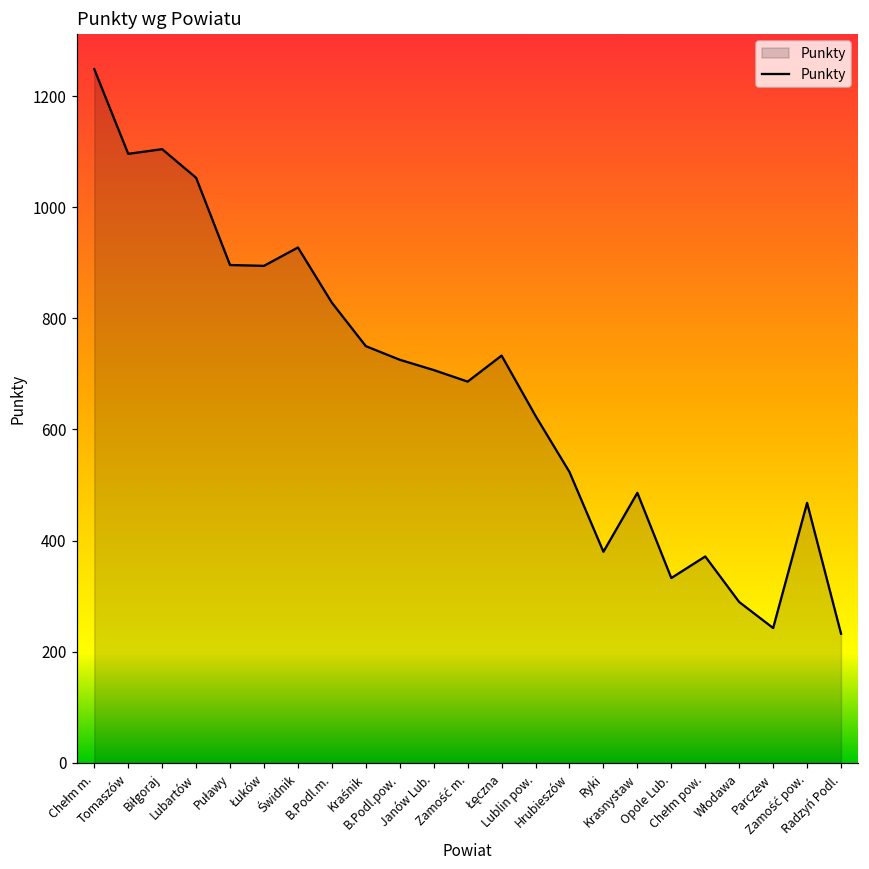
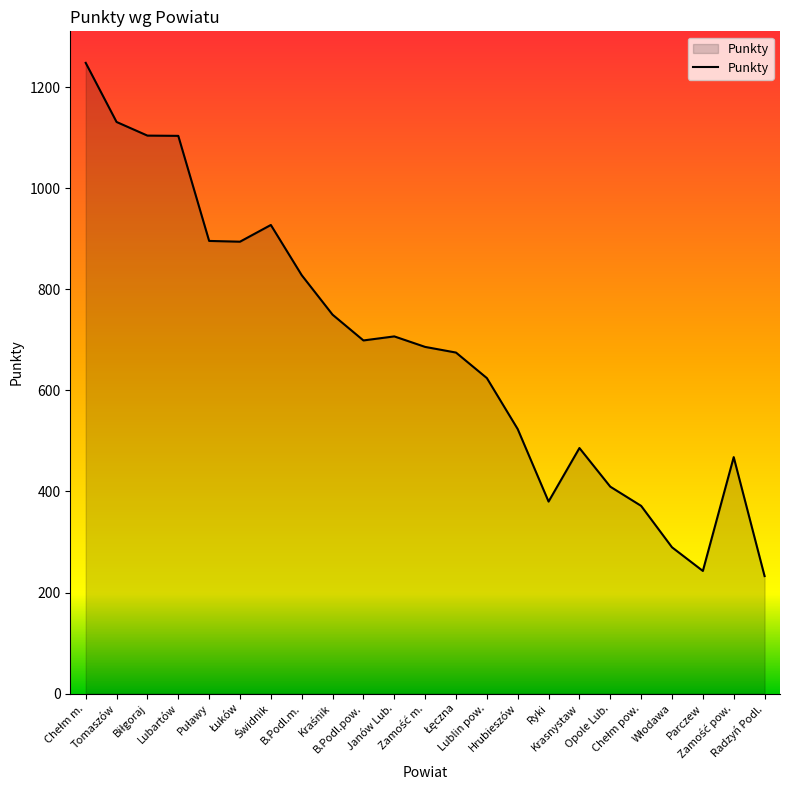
Tomaszów: 1100 -> 1130
Lubartów: 1050 -> 1100
B.Podl.pow.: 730 -> 700
Łęczna: 730 -> 680
Opole Lub.: 330 -> 410
